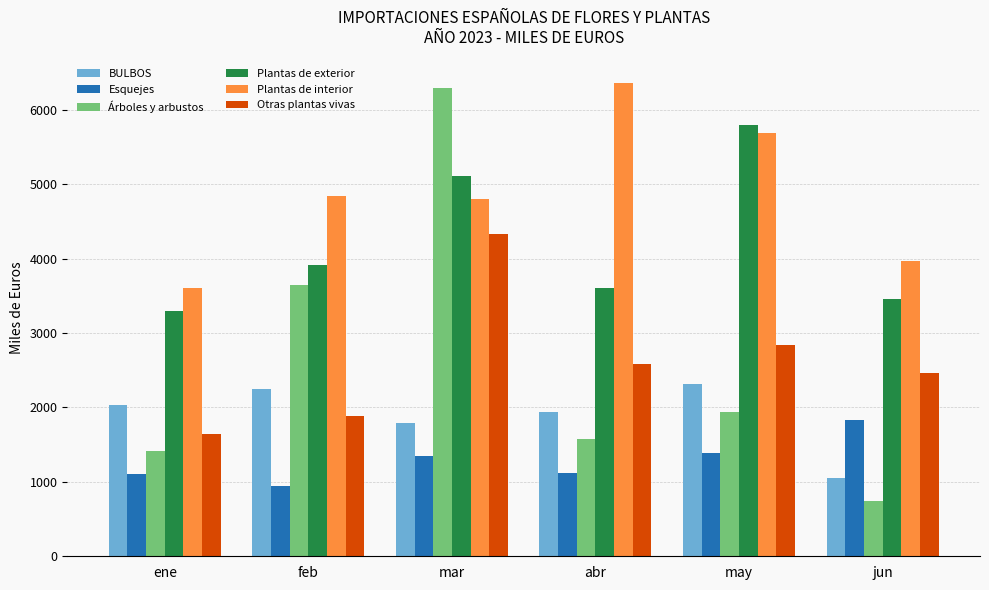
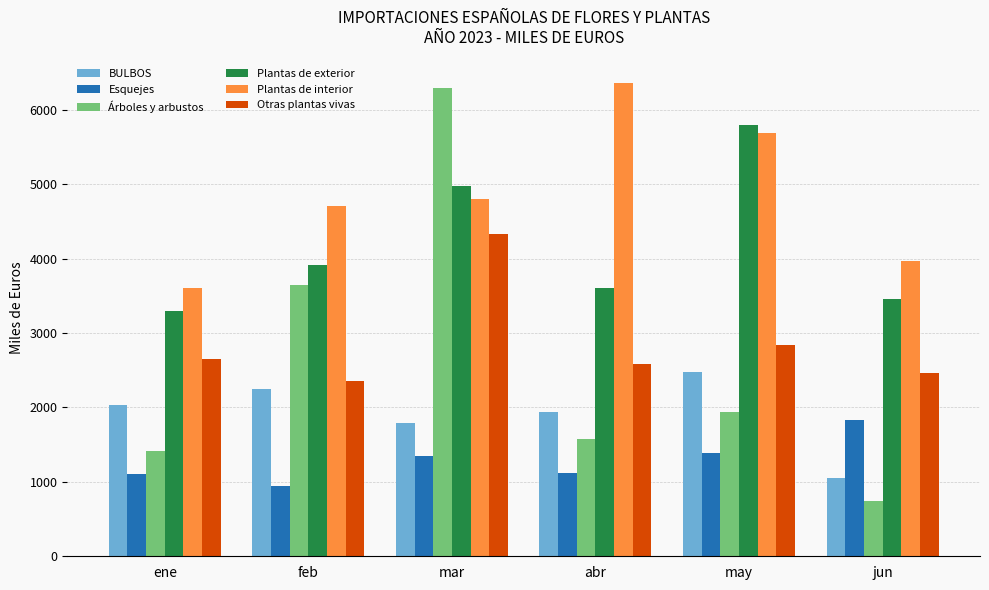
Otras plantas vivas, ene: 1600 -> 2700
Plantas de interior, feb: 4800 -> 4700
Otras plantas vivas, feb: 1900 -> 2400
Plantas de exterior, mar: 5100 -> 5000
BULBOS, may: 2300 -> 2500
